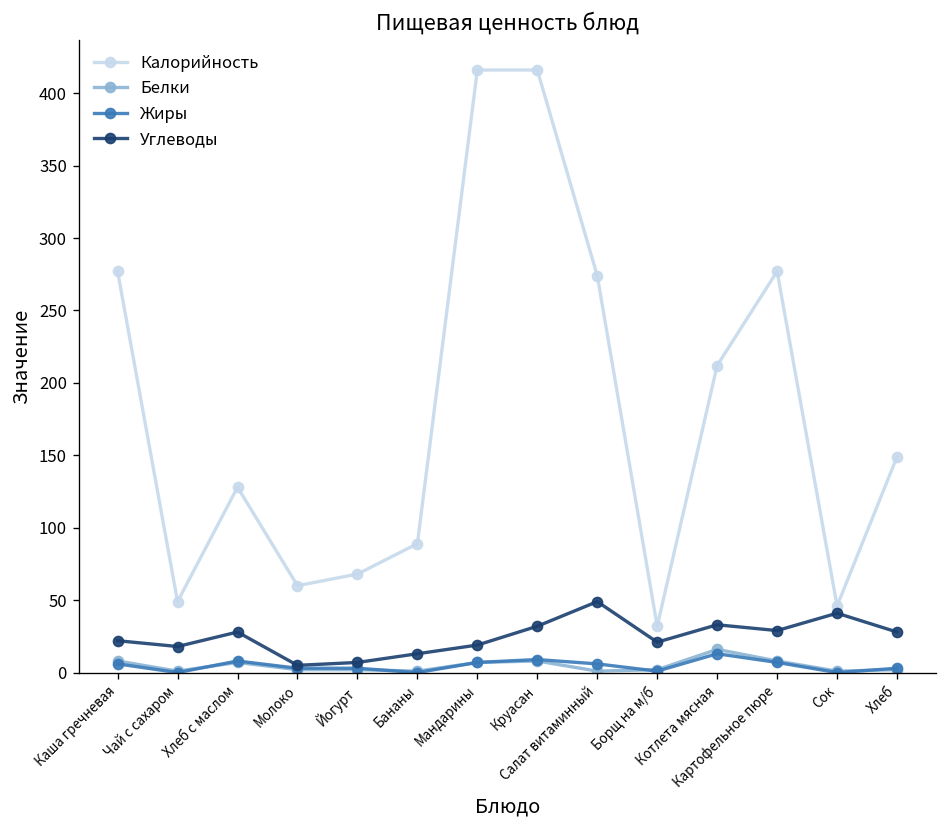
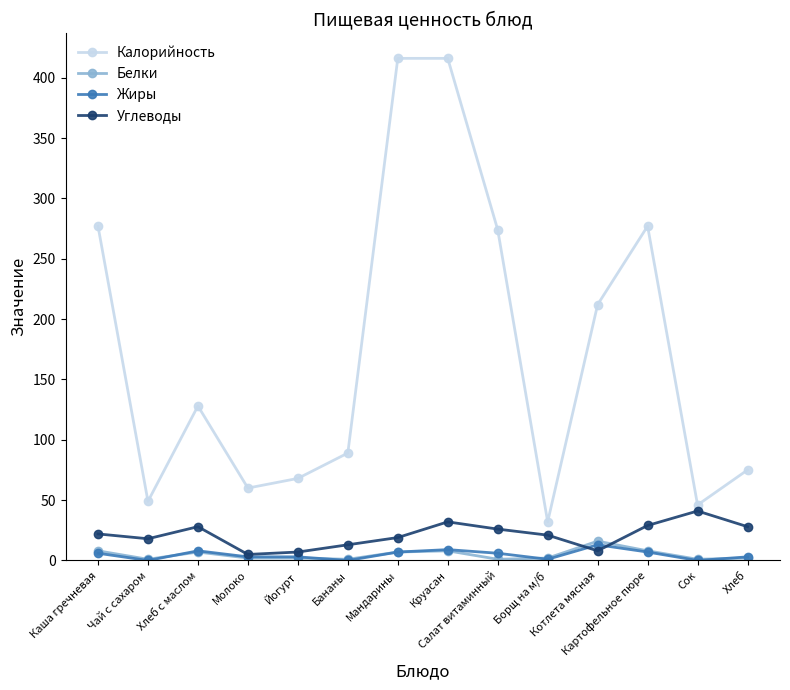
Углеводы, Салат витаминный: 49 -> 26
Углеводы, Котлета мясная: 33 -> 8
Калорийность, Хлеб: 149 -> 75
